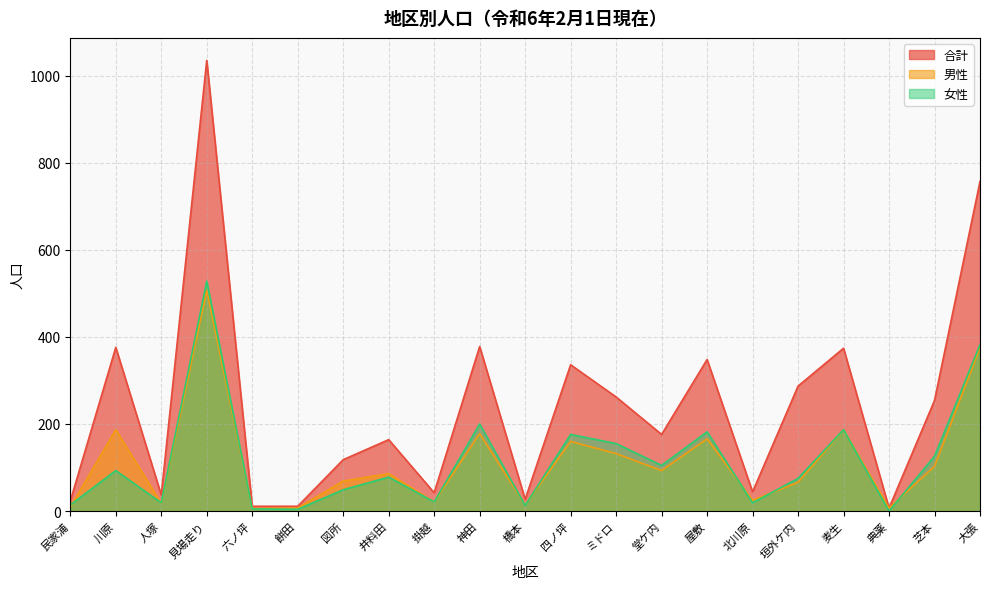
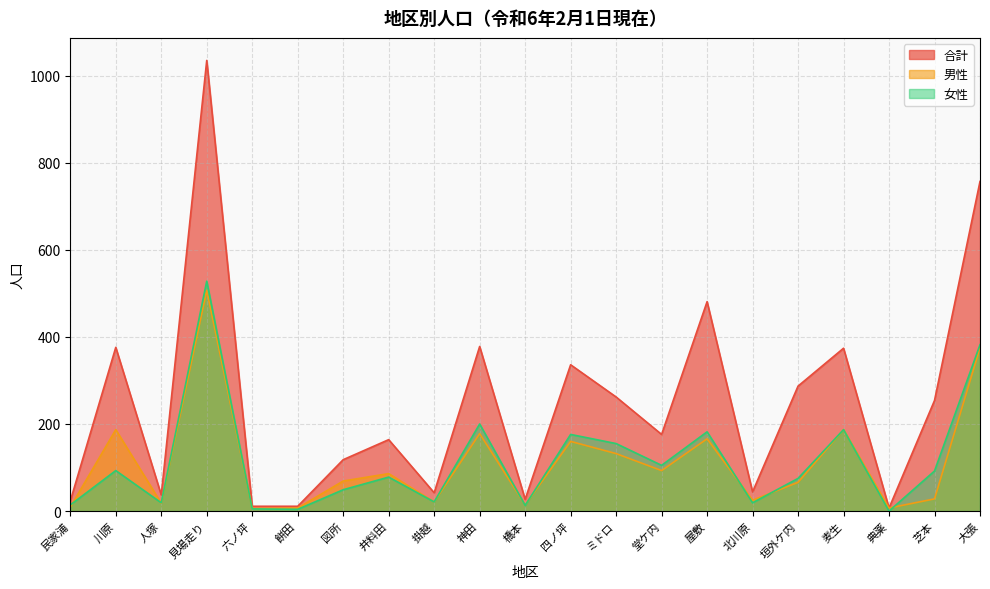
合計, 屋敷: 350 -> 480
男性, 芝本: 100 -> 30
女性, 芝本: 130 -> 90
